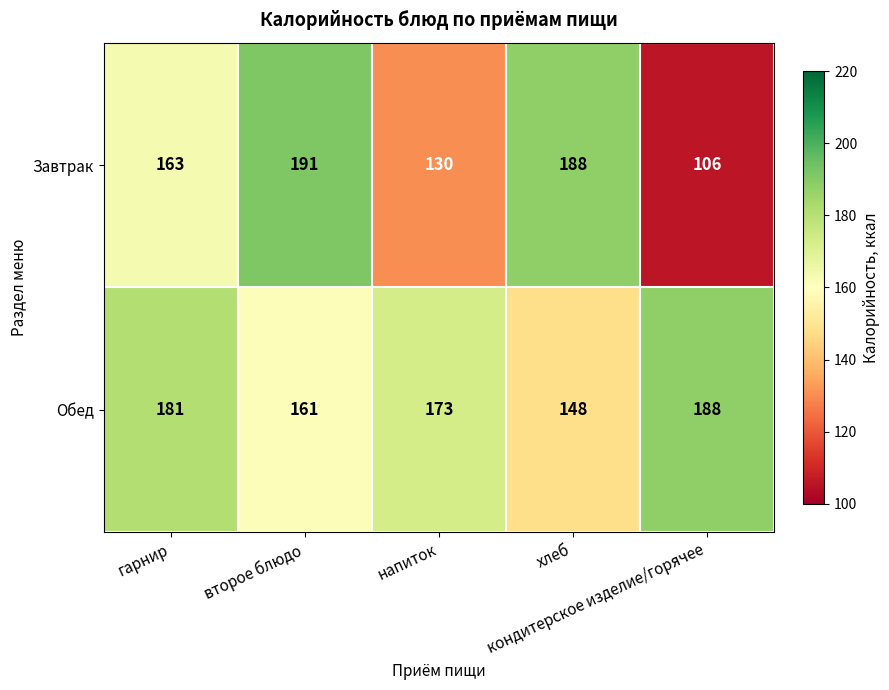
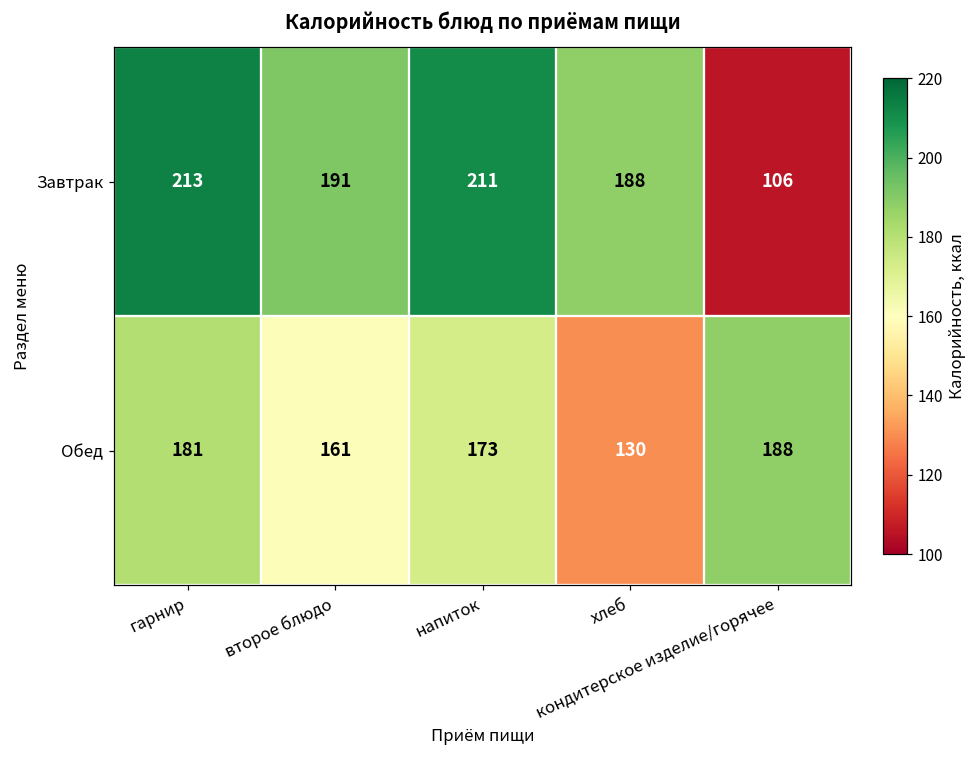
Завтрак, гарнир: 163 -> 213
Завтрак, напиток: 130 -> 211
Обед, хлеб: 148 -> 130
